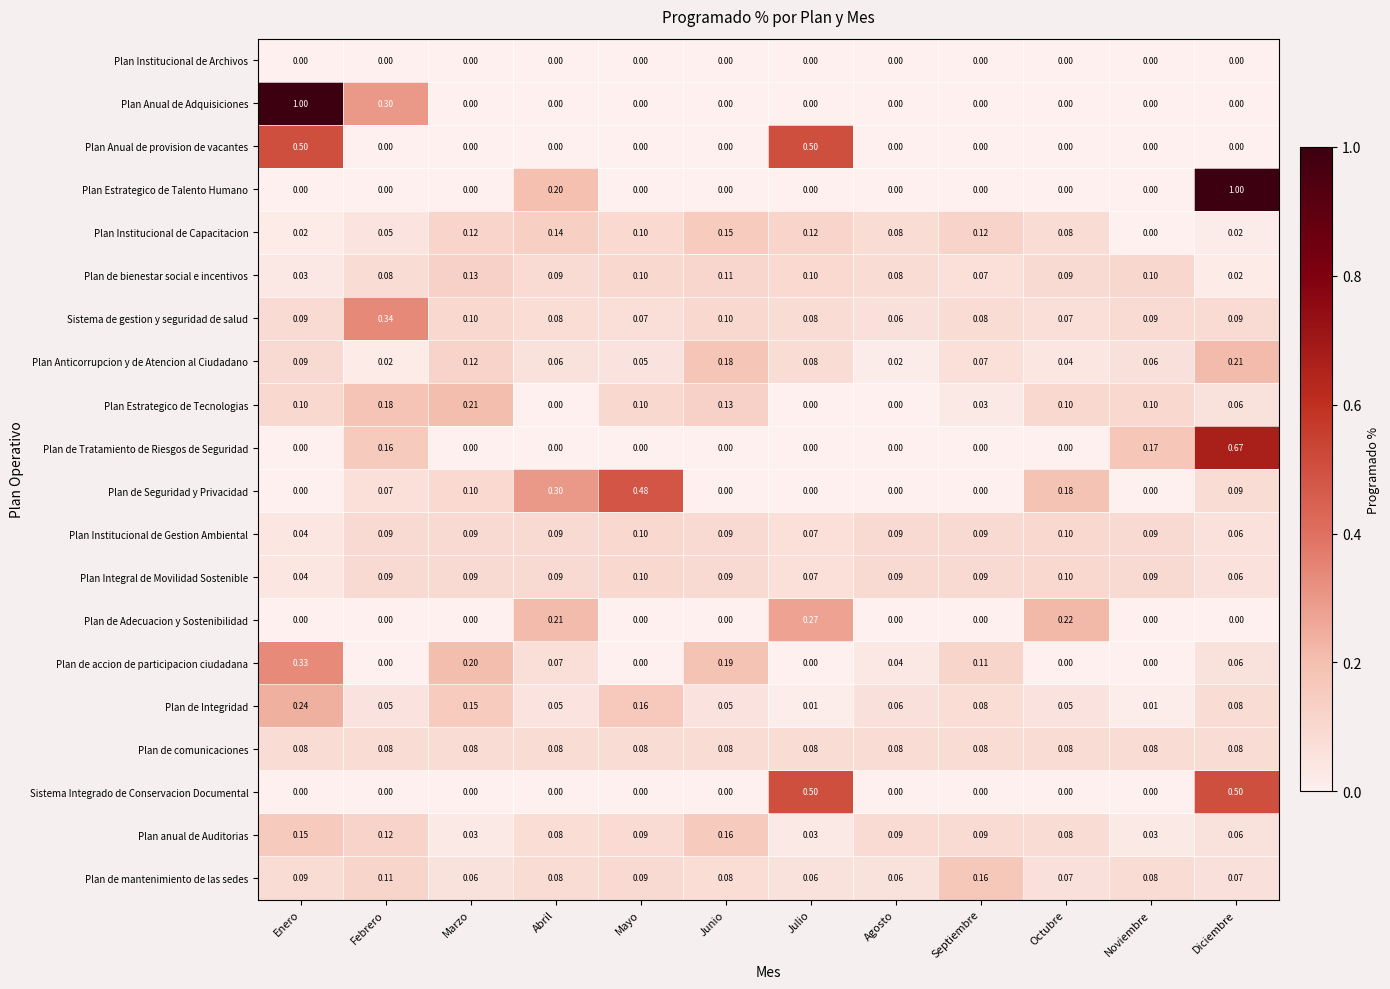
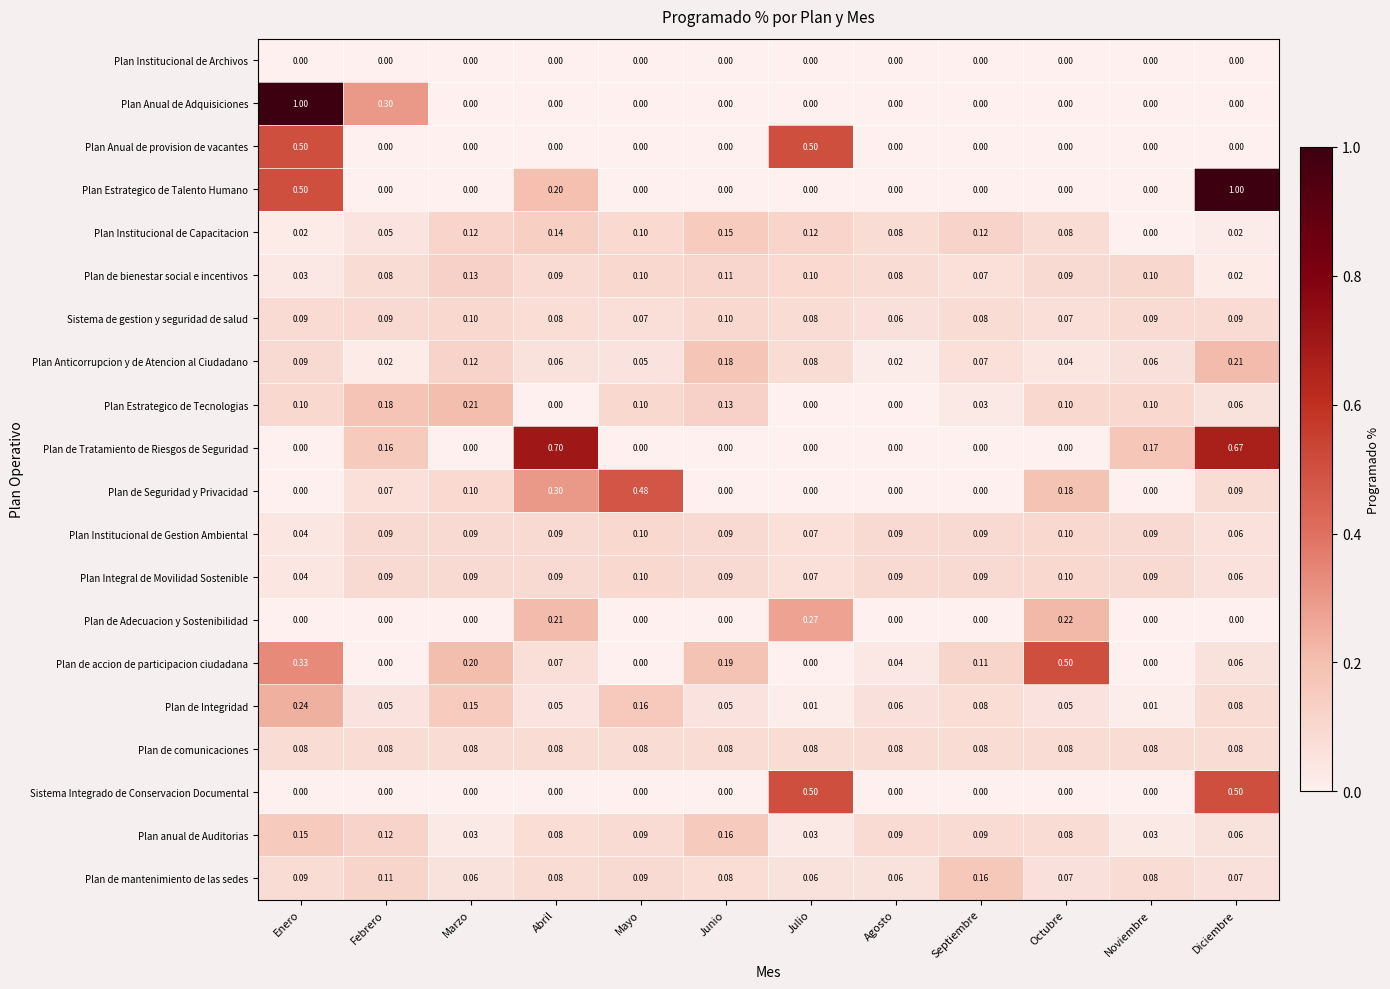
Plan Estrategico de Talento Humano, Enero: 0.00 -> 0.50
Sistema de gestion y seguridad de salud, Febrero: 0.34 -> 0.09
Plan de Tratamiento de Riesgos de Seguridad, Abril: 0.00 -> 0.70
Plan de accion de participacion ciudadana, Octubre: 0.00 -> 0.50
